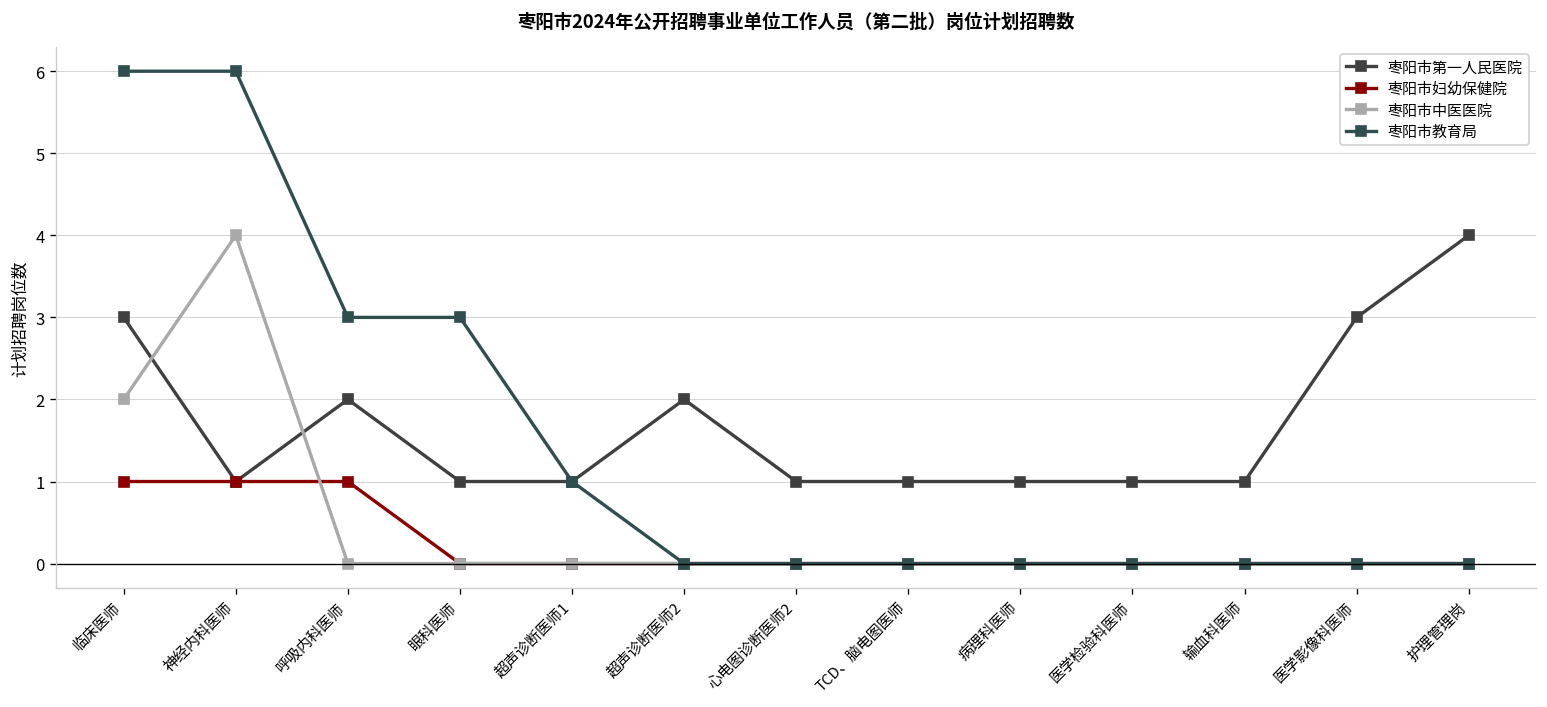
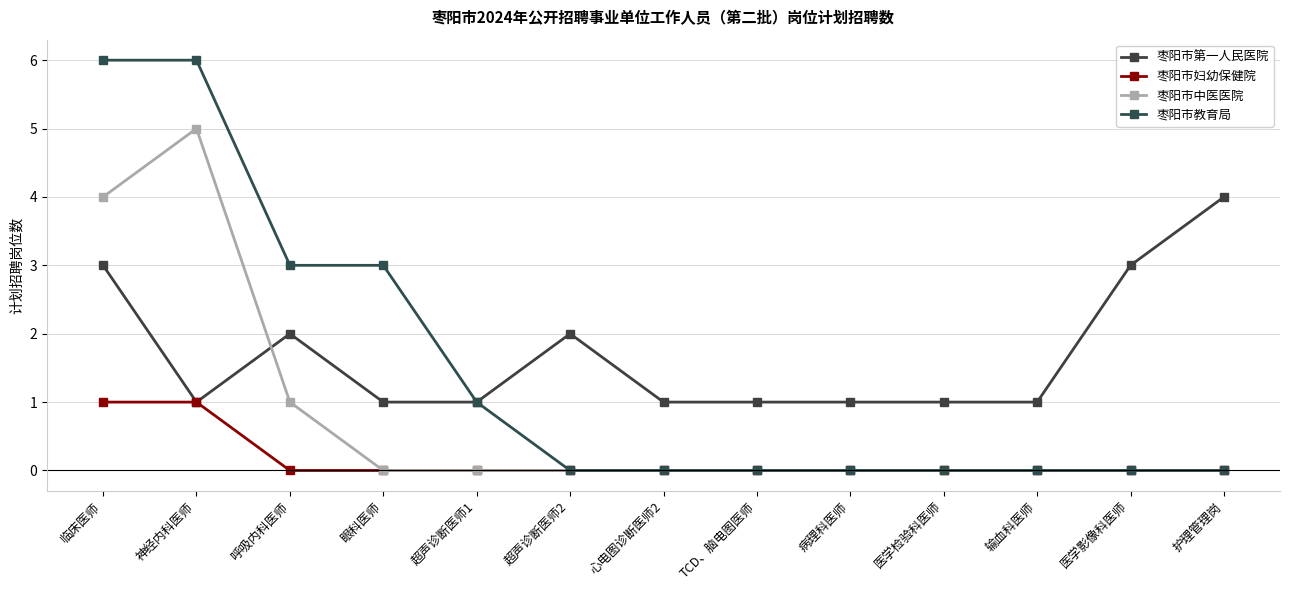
枣阳市中医医院, 临床医师: 2 -> 4
枣阳市中医医院, 神经内科医师: 4 -> 5
枣阳市妇幼保健院, 呼吸内科医师: 1 -> 0
枣阳市中医医院, 呼吸内科医师: 0 -> 1
